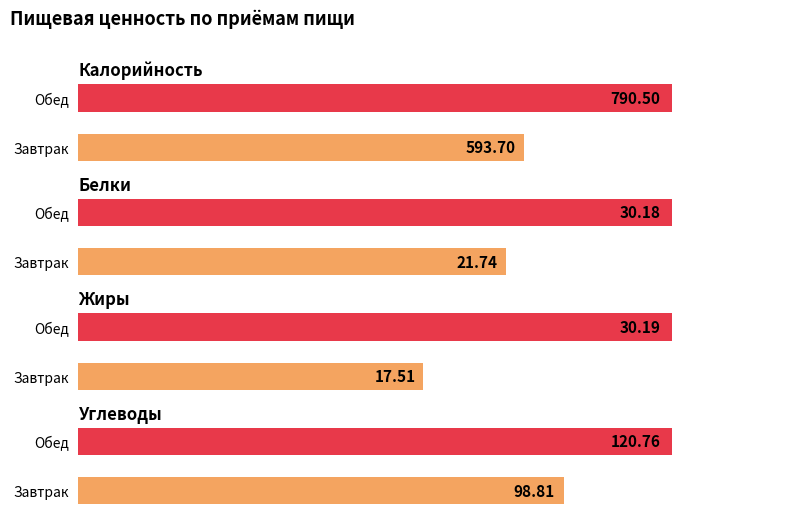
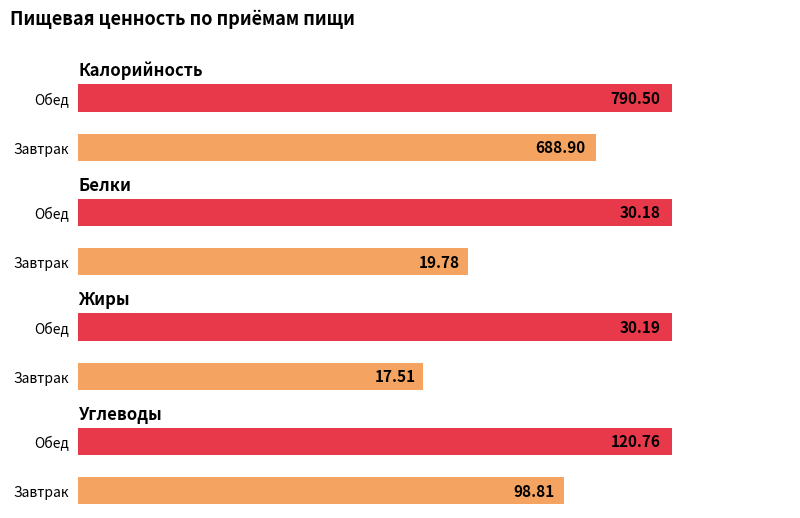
Калорийность, Завтрак: 593.70 -> 688.90
Белки, Завтрак: 21.74 -> 19.78
